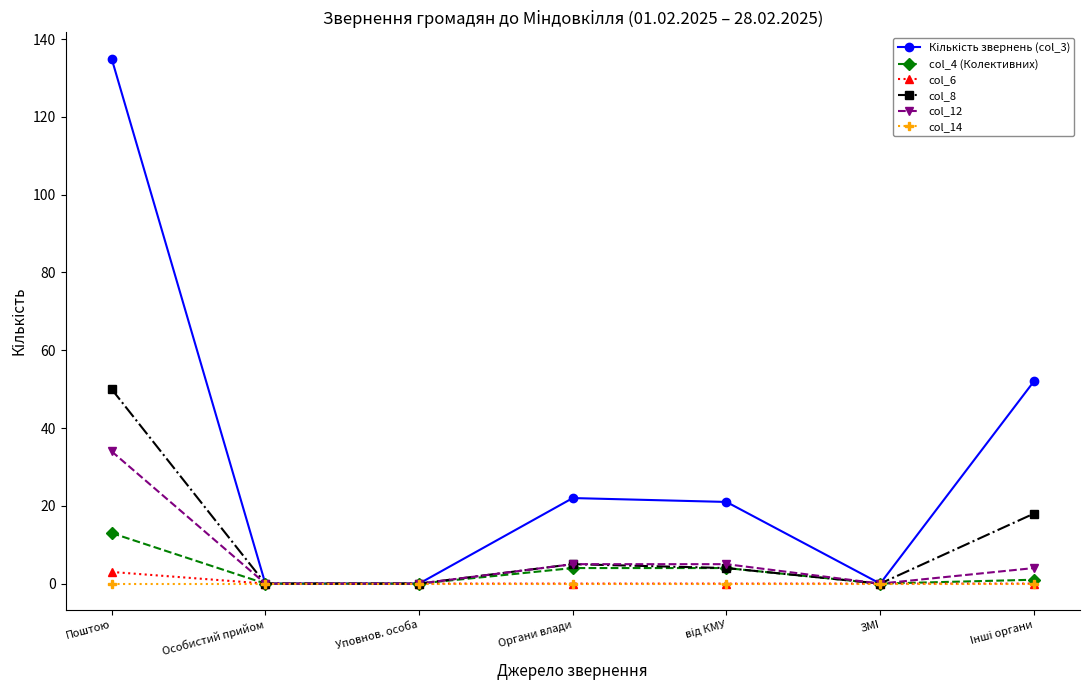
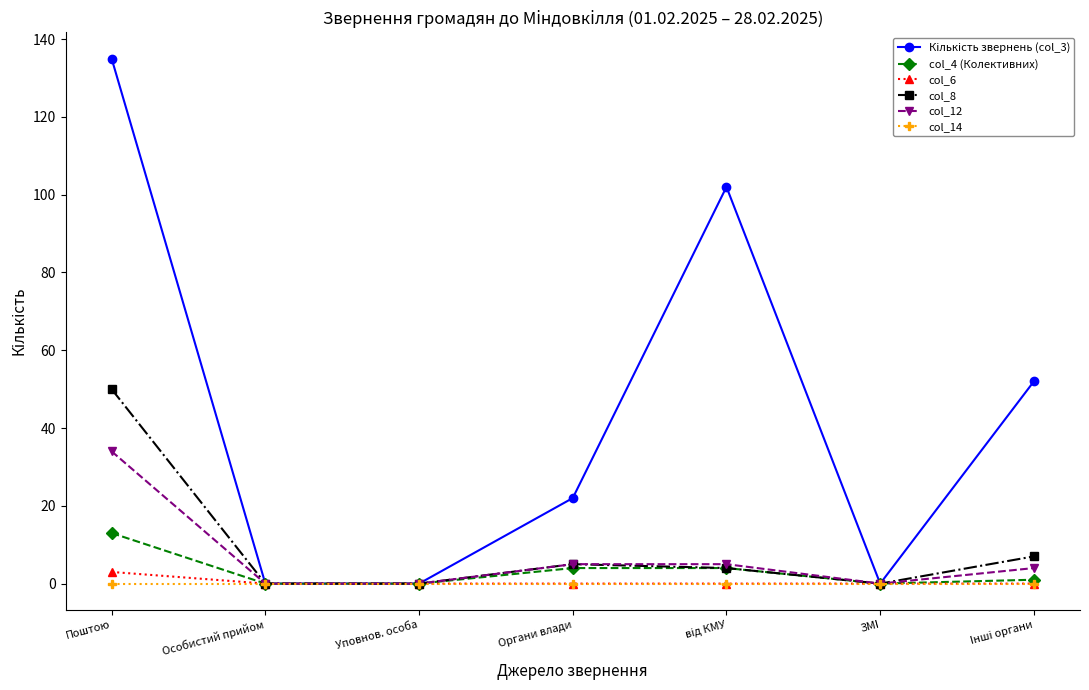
Кількість звернень (col_3), від КМУ: 21 -> 102
col_8, Інші органи: 18 -> 7
